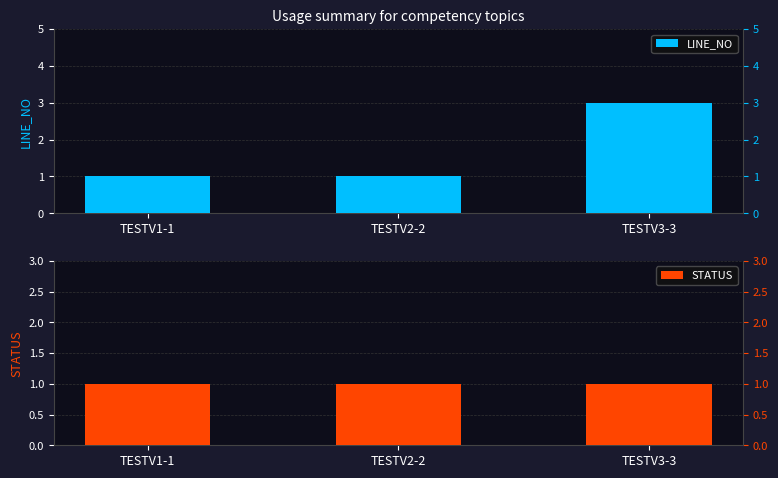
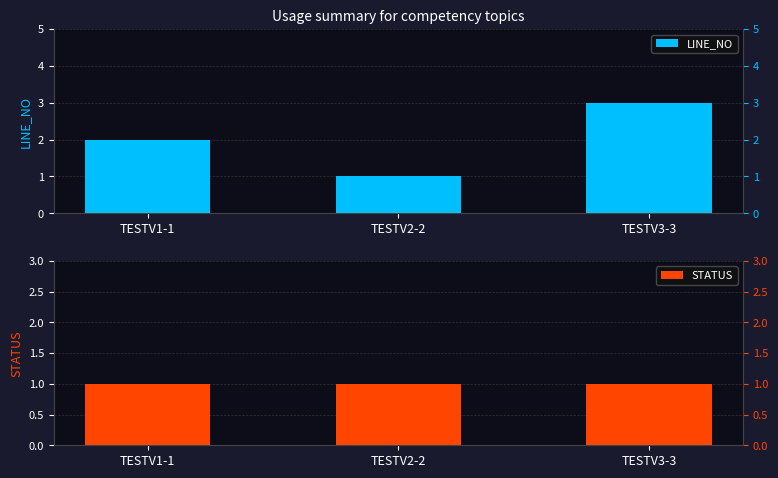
Usage summary for competency topics, TESTV1-1: 1 -> 2
